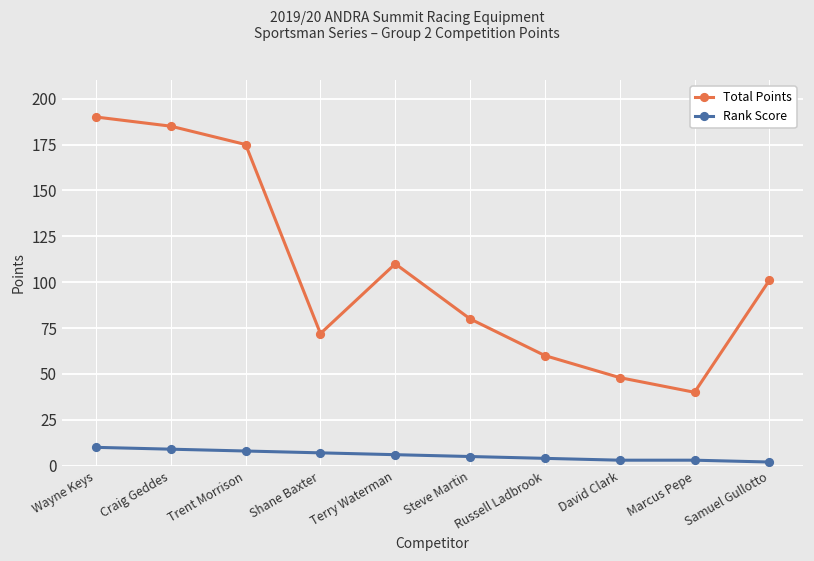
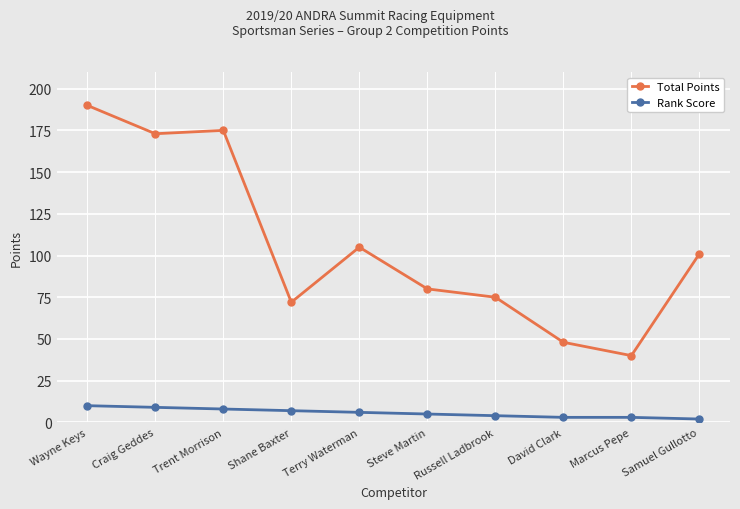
Total Points, Craig Geddes: 185 -> 173
Total Points, Terry Waterman: 110 -> 105
Total Points, Russell Ladbrook: 60 -> 75
